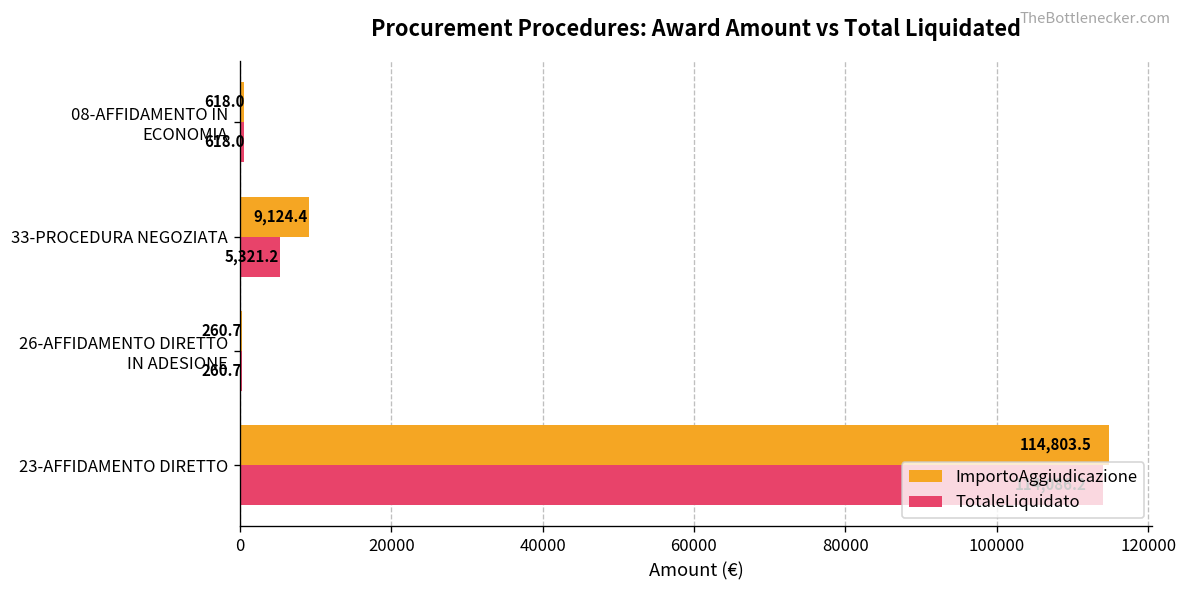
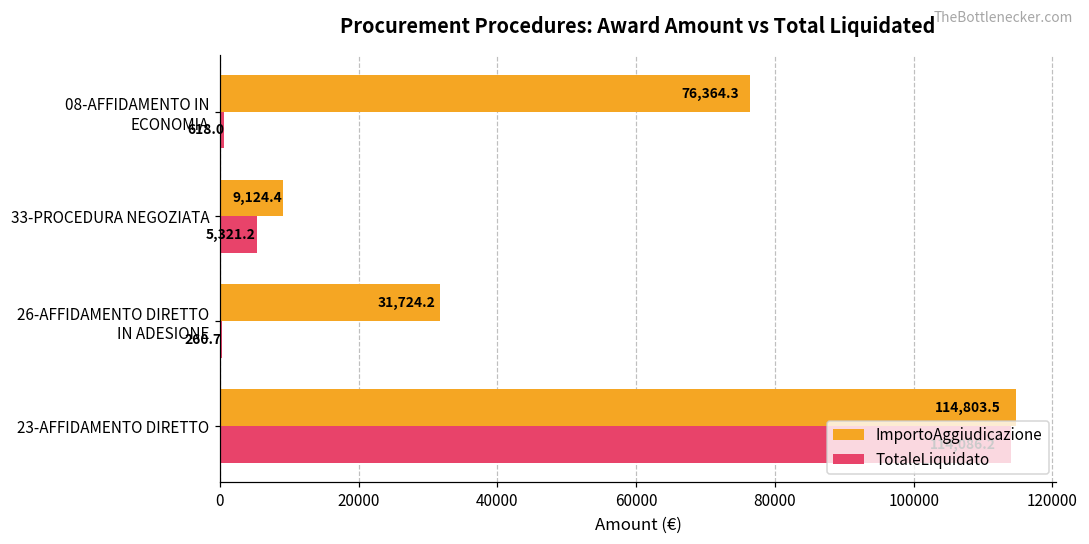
ImportoAggiudicazione, 08-AFFIDAMENTO IN ECONOMIA: 618.0 -> 76,364.3
ImportoAggiudicazione, 26-AFFIDAMENTO DIRETTO IN ADESIONE: 260.7 -> 31,724.2
